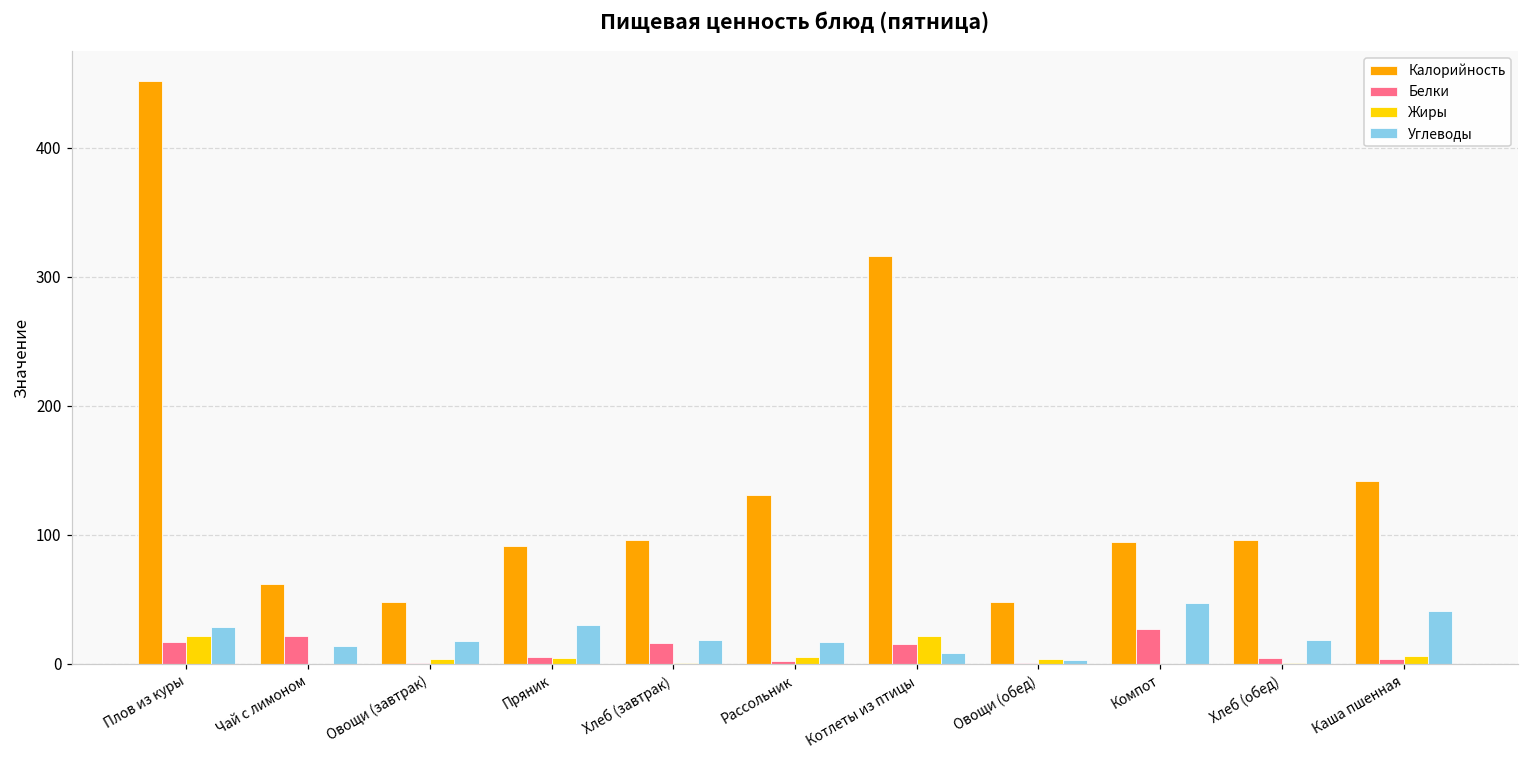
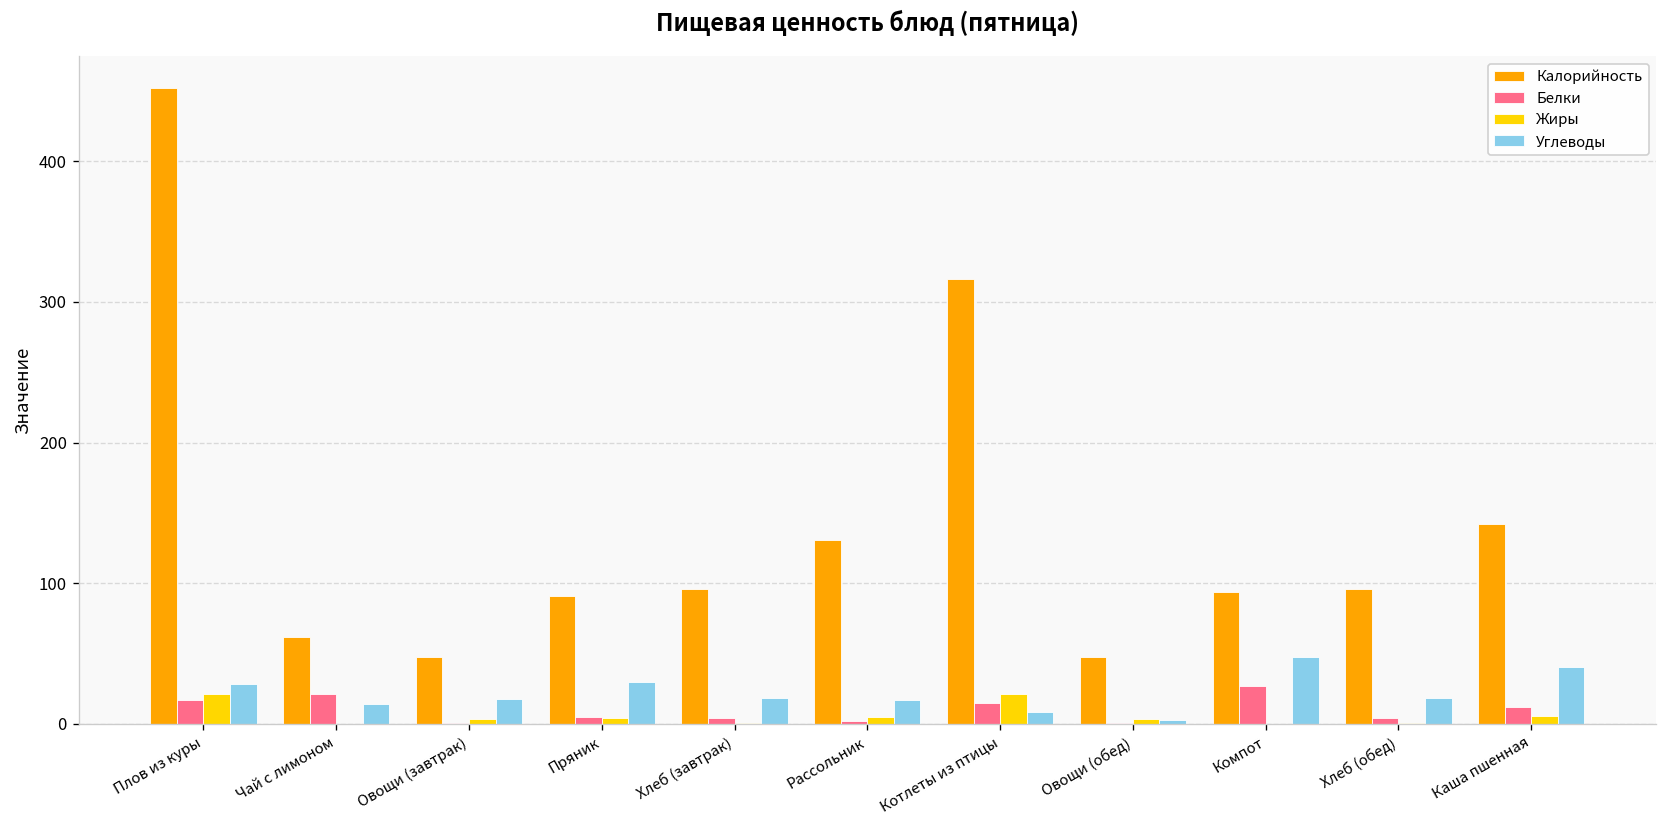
Белки, Хлеб (завтрак): 16 -> 4
Белки, Каша пшенная: 4 -> 12
